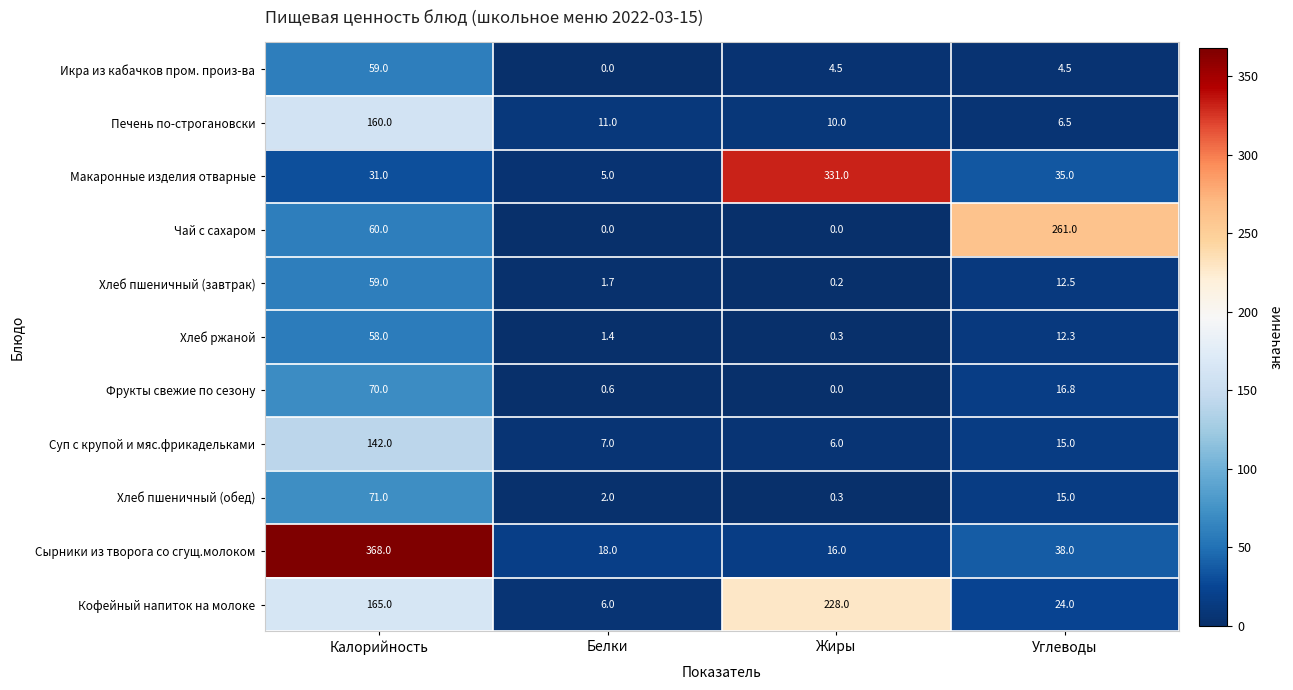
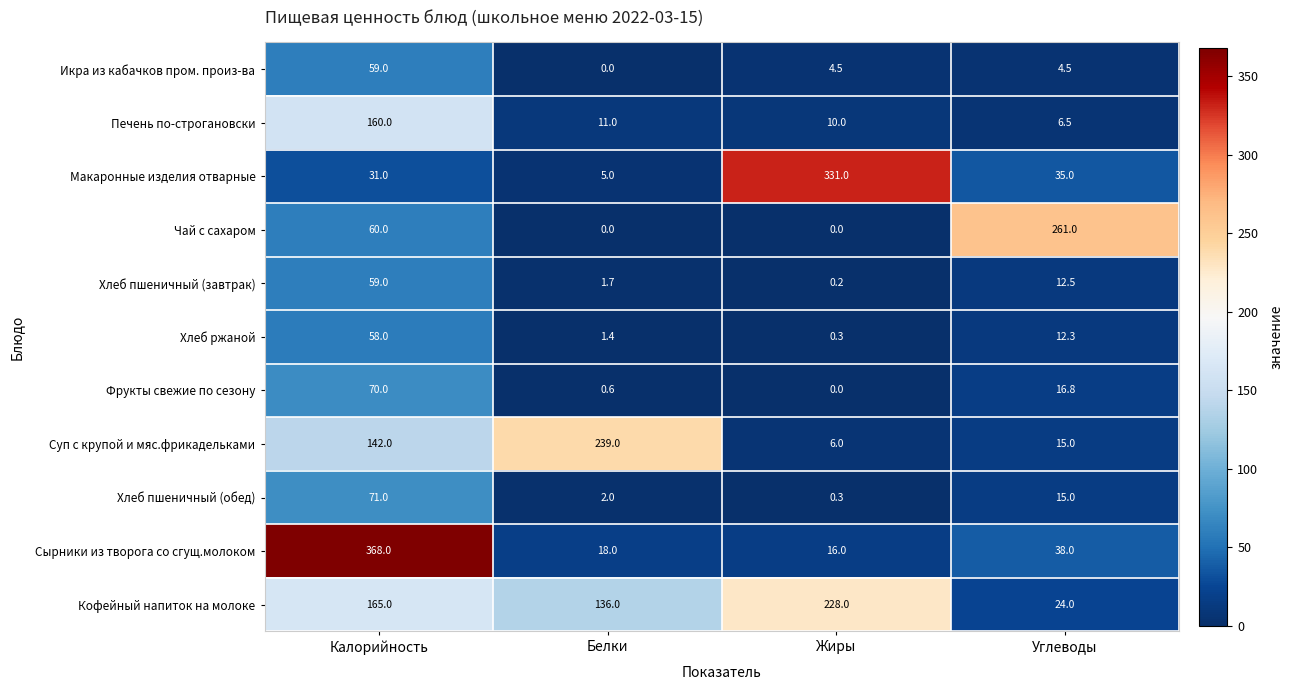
Суп с крупой и мяс.фрикадельками, Белки: 7.0 -> 239.0
Кофейный напиток на молоке, Белки: 6.0 -> 136.0
